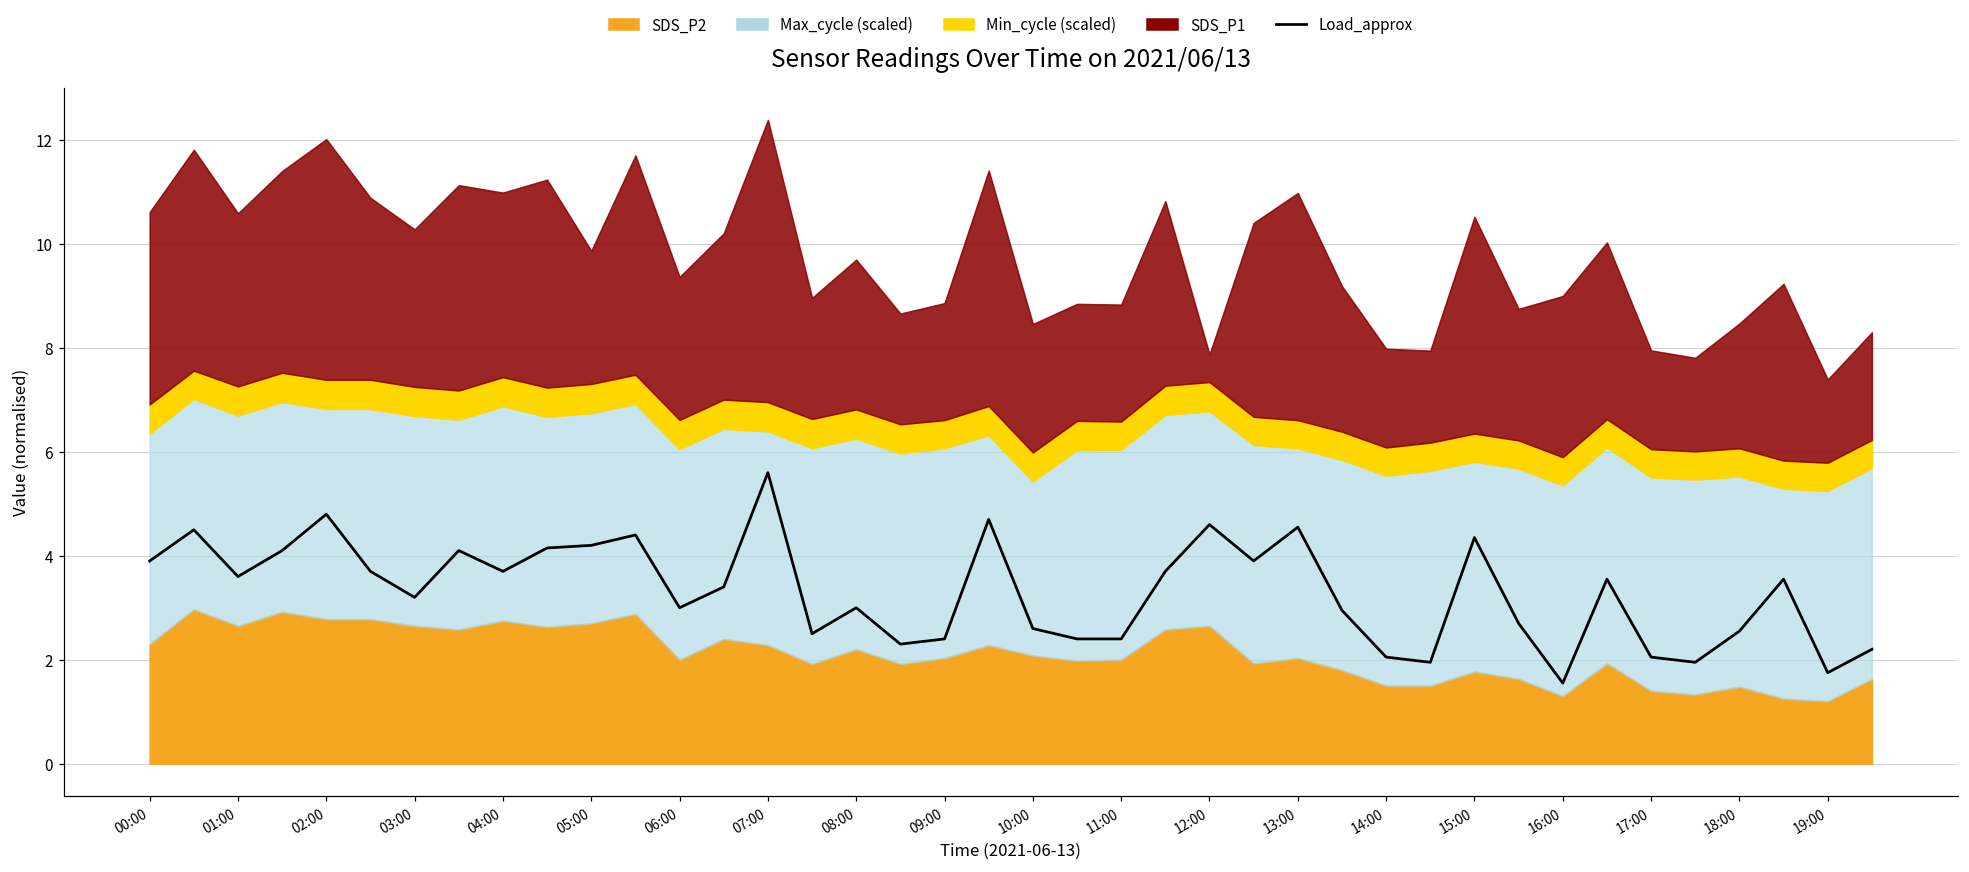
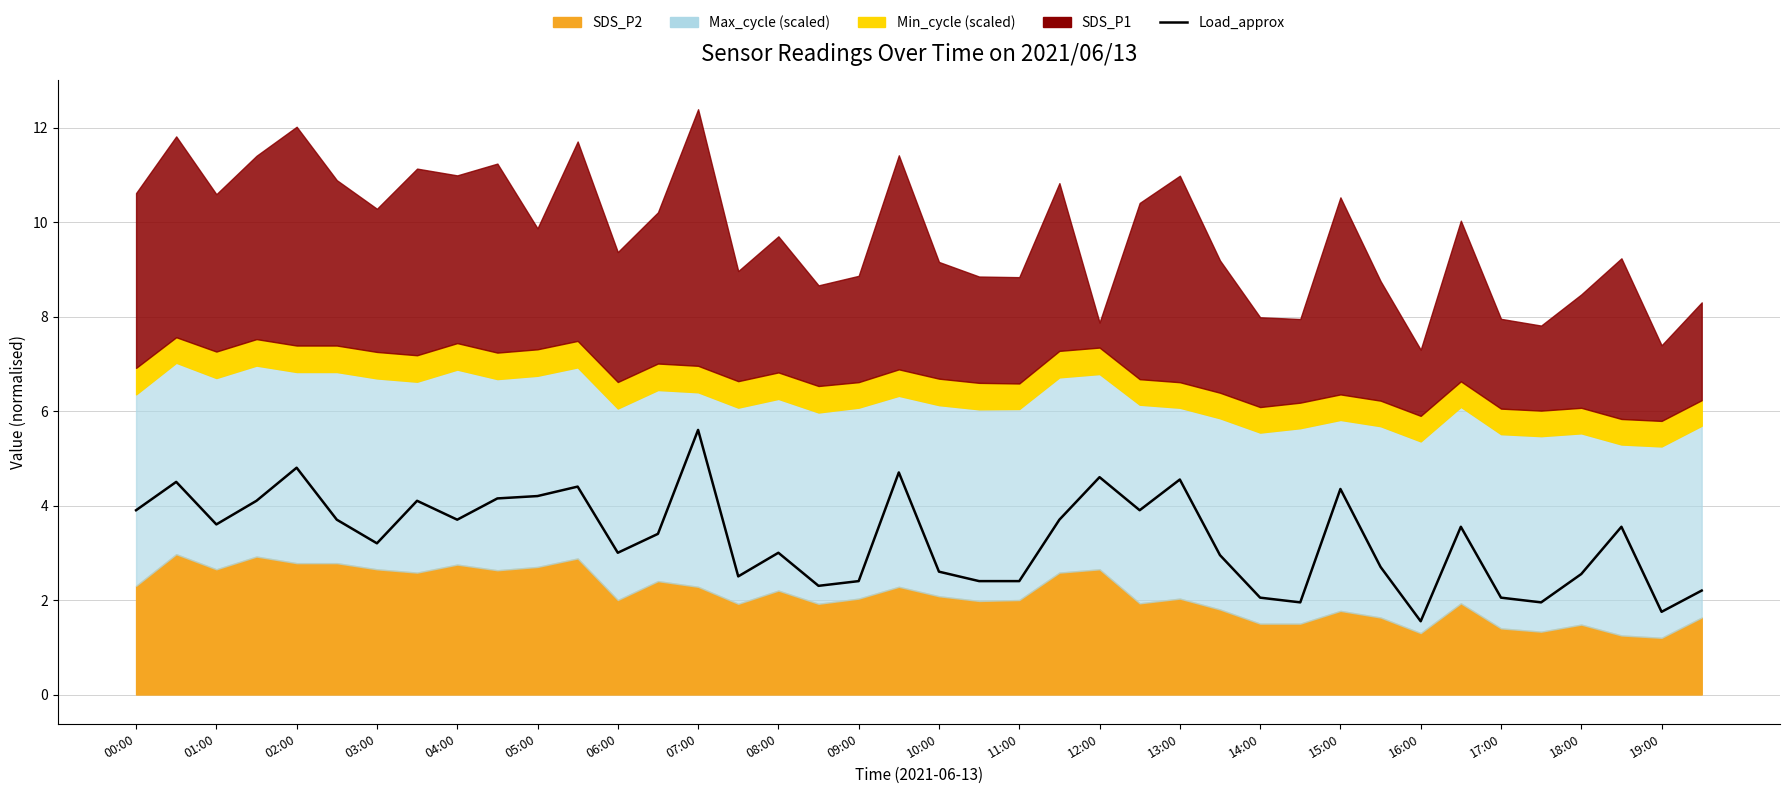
Max_cycle (scaled), 10:00: 3.3 -> 4.0
SDS_P1, 16:00: 3.1 -> 1.4
